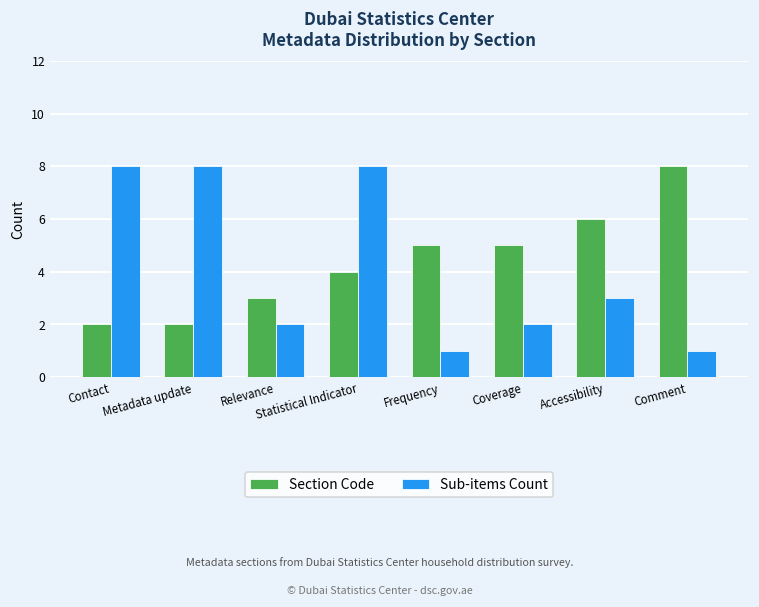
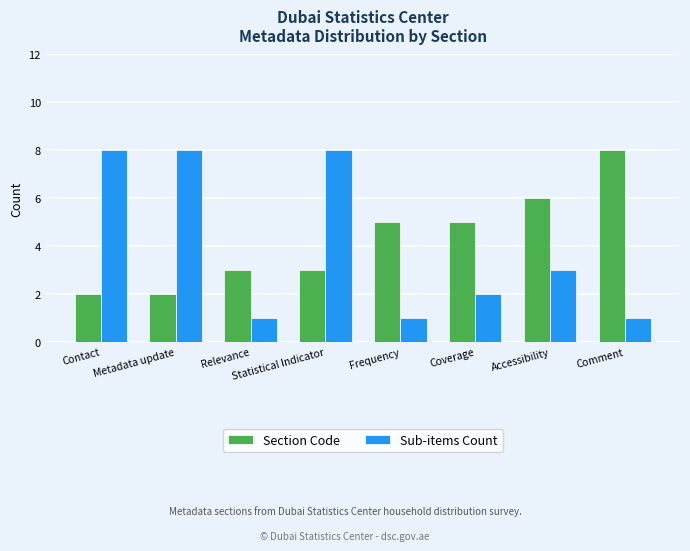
Sub-items Count, Relevance: 2 -> 1
Section Code, Statistical Indicator: 4 -> 3
